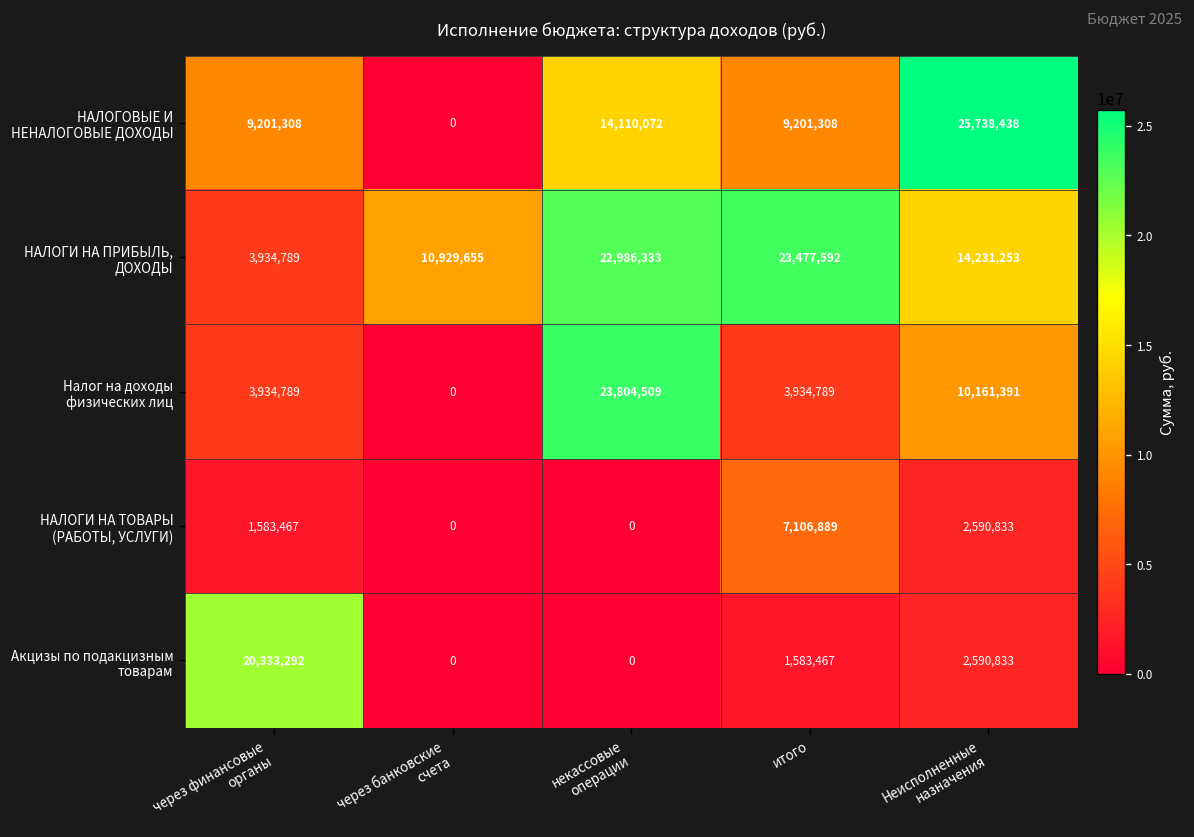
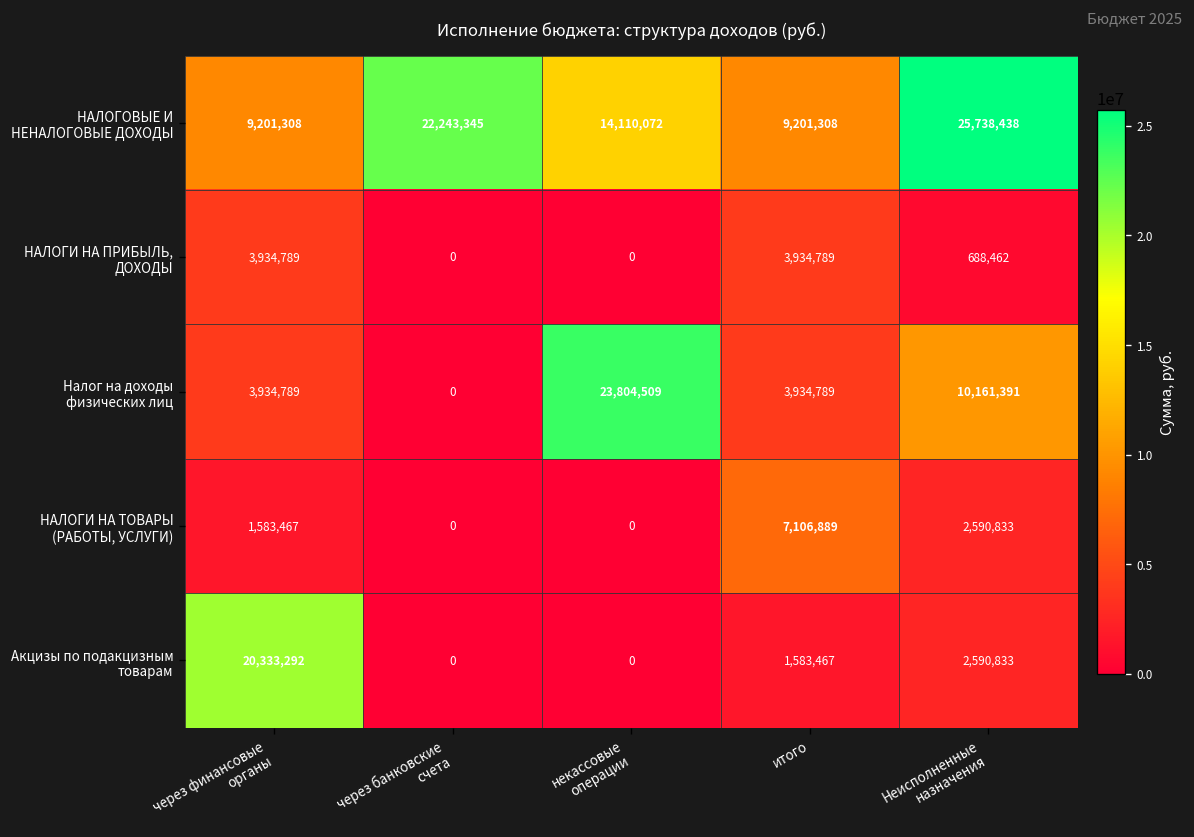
НАЛОГОВЫЕ И НЕНАЛОГОВЫЕ ДОХОДЫ, через банковские счета: 0 -> 22,243,345
НАЛОГИ НА ПРИБЫЛЬ, ДОХОДЫ, через банковские счета: 10,929,655 -> 0
НАЛОГИ НА ПРИБЫЛЬ, ДОХОДЫ, некассовые операции: 22,986,333 -> 0
НАЛОГИ НА ПРИБЫЛЬ, ДОХОДЫ, итого: 23,477,592 -> 3,934,789
НАЛОГИ НА ПРИБЫЛЬ, ДОХОДЫ, Неисполненные назначения: 14,231,253 -> 688,462
